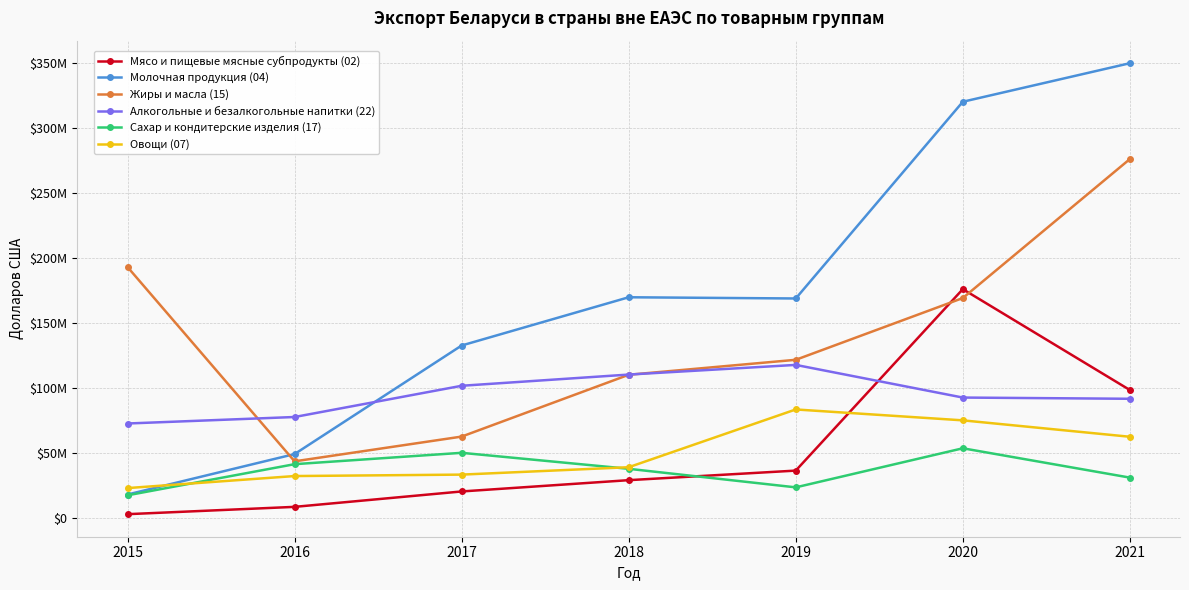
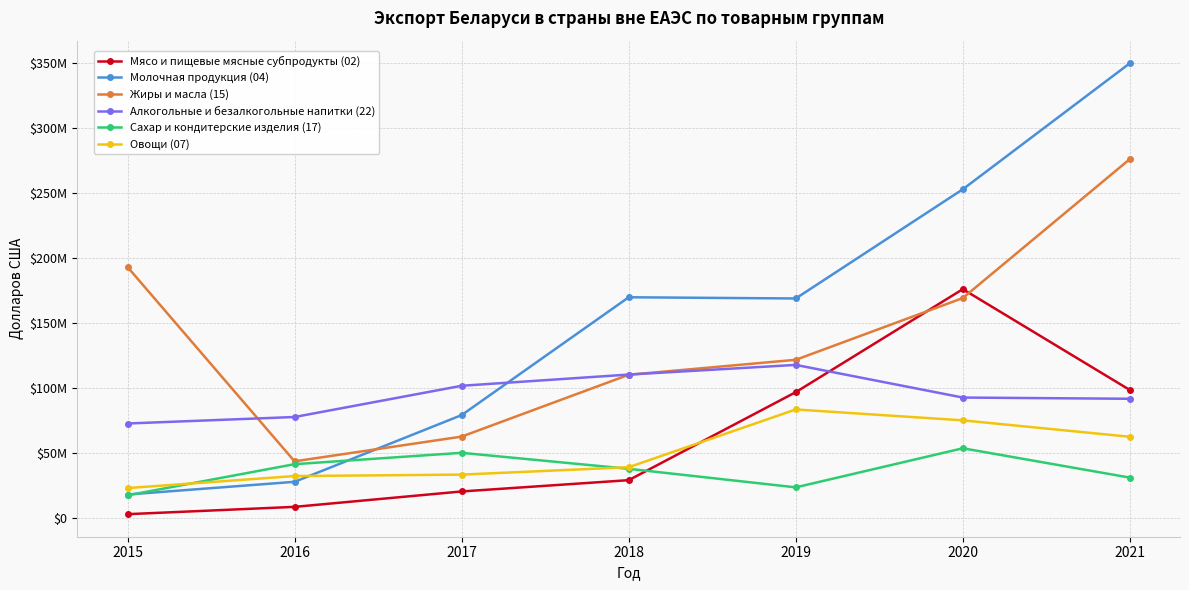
Молочная продукция (04), 2016: $49000000 -> $28000000
Молочная продукция (04), 2017: $133000000 -> $79000000
Мясо и пищевые мясные субпродукты (02), 2019: $37000000 -> $97000000
Молочная продукция (04), 2020: $320000000 -> $253000000
